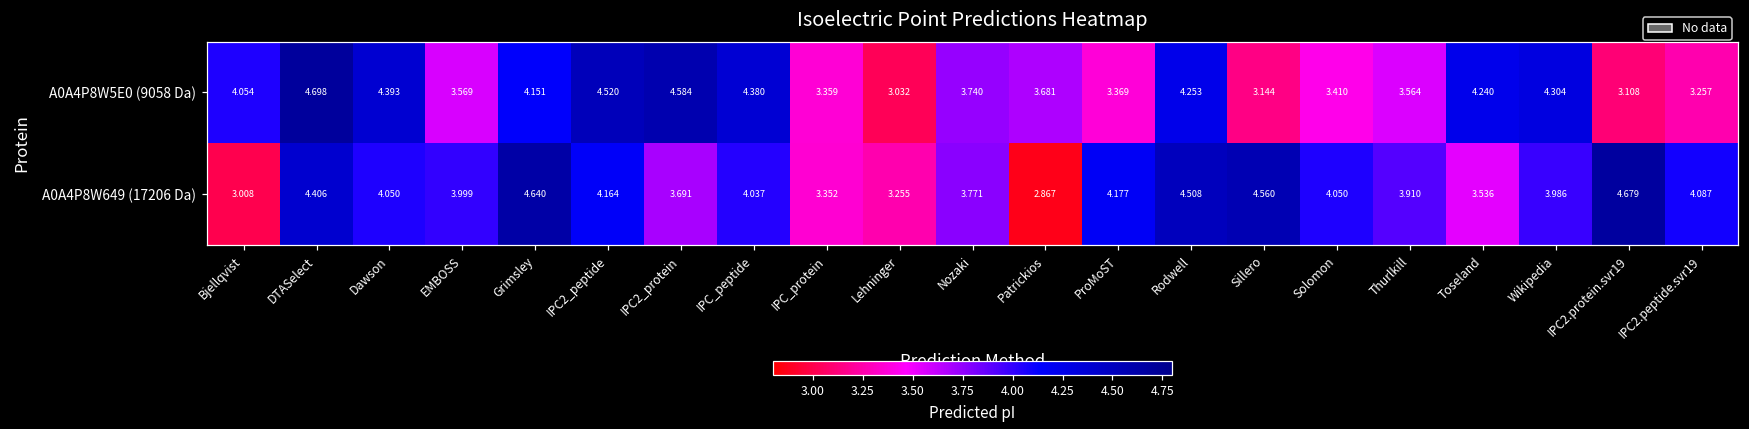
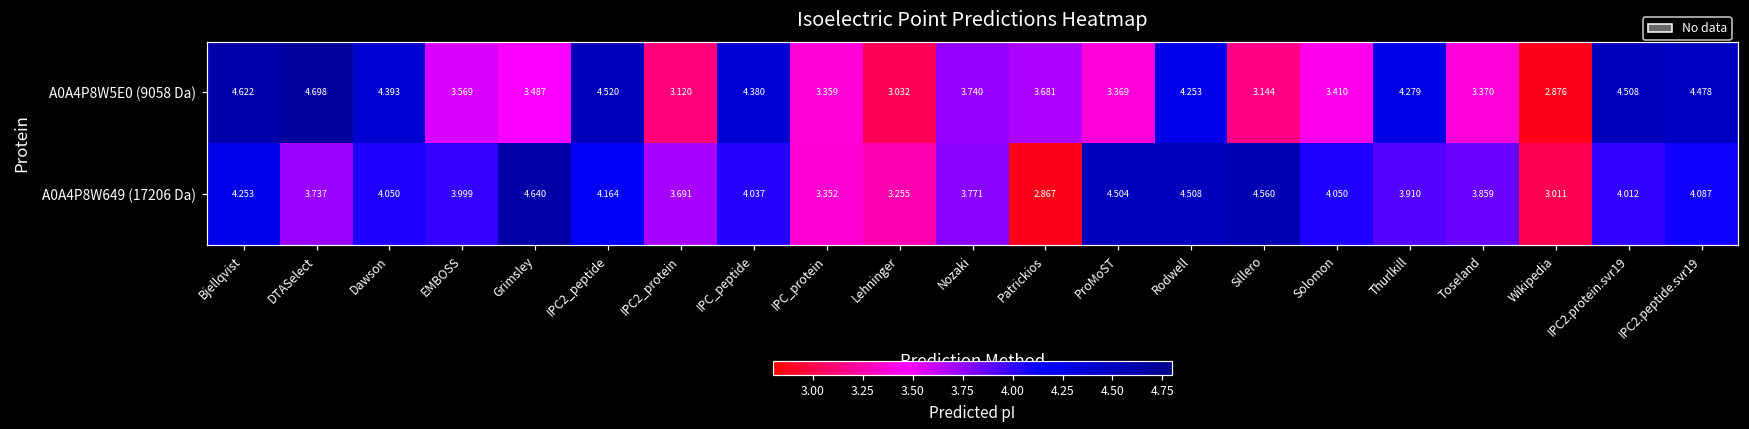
A0A4P8W5E0 (9058 Da), Bjellqvist: 4.054 -> 4.622
A0A4P8W5E0 (9058 Da), Grimsley: 4.151 -> 3.487
A0A4P8W5E0 (9058 Da), IPC2_protein: 4.584 -> 3.120
A0A4P8W5E0 (9058 Da), Thurlkill: 3.564 -> 4.279
A0A4P8W5E0 (9058 Da), Toseland: 4.240 -> 3.370
A0A4P8W5E0 (9058 Da), Wikipedia: 4.304 -> 2.876
A0A4P8W5E0 (9058 Da), IPC2.protein.svr19: 3.108 -> 4.508
A0A4P8W5E0 (9058 Da), IPC2.peptide.svr19: 3.257 -> 4.478
A0A4P8W649 (17206 Da), Bjellqvist: 3.008 -> 4.253
A0A4P8W649 (17206 Da), DTASelect: 4.406 -> 3.737
A0A4P8W649 (17206 Da), ProMoST: 4.177 -> 4.504
A0A4P8W649 (17206 Da), Toseland: 3.536 -> 3.859
A0A4P8W649 (17206 Da), Wikipedia: 3.986 -> 3.011
A0A4P8W649 (17206 Da), IPC2.protein.svr19: 4.679 -> 4.012
